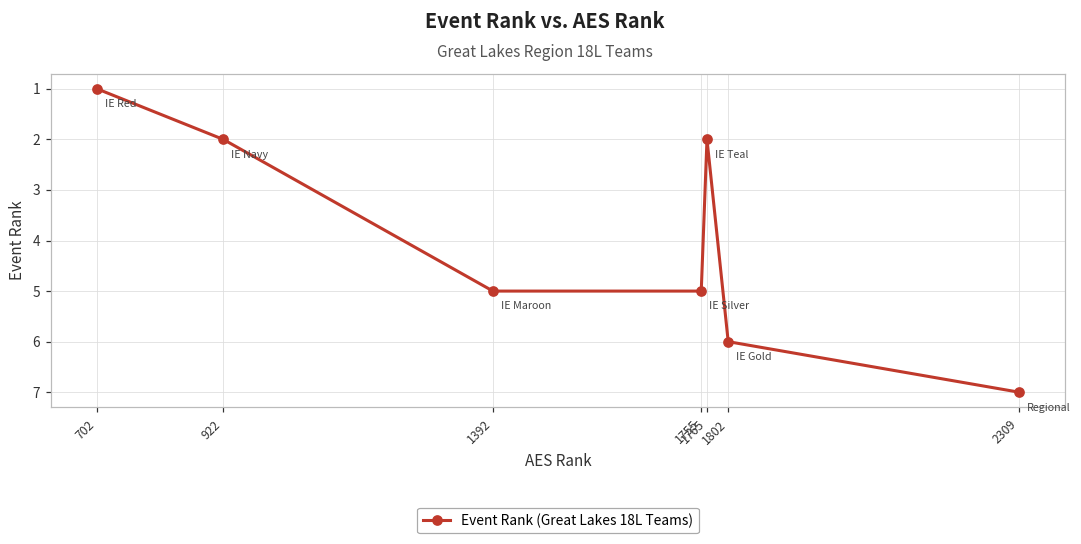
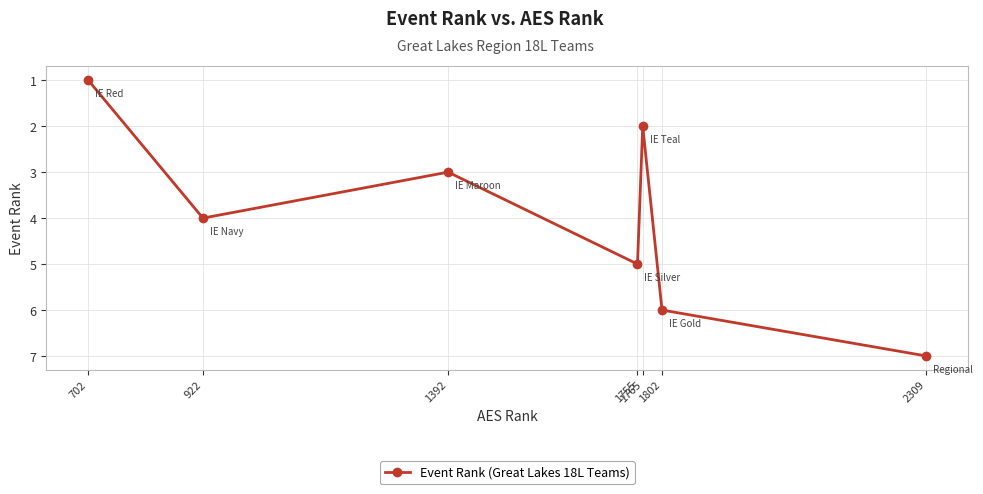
922: 2 -> 4
1392: 5 -> 3
